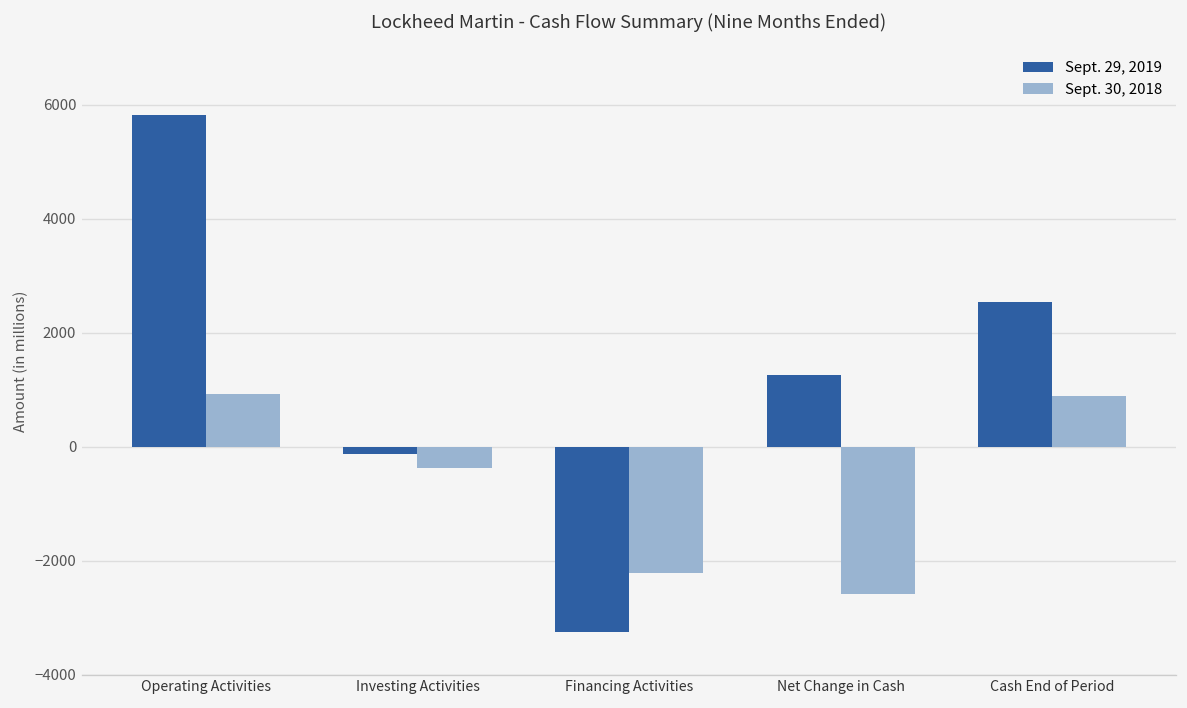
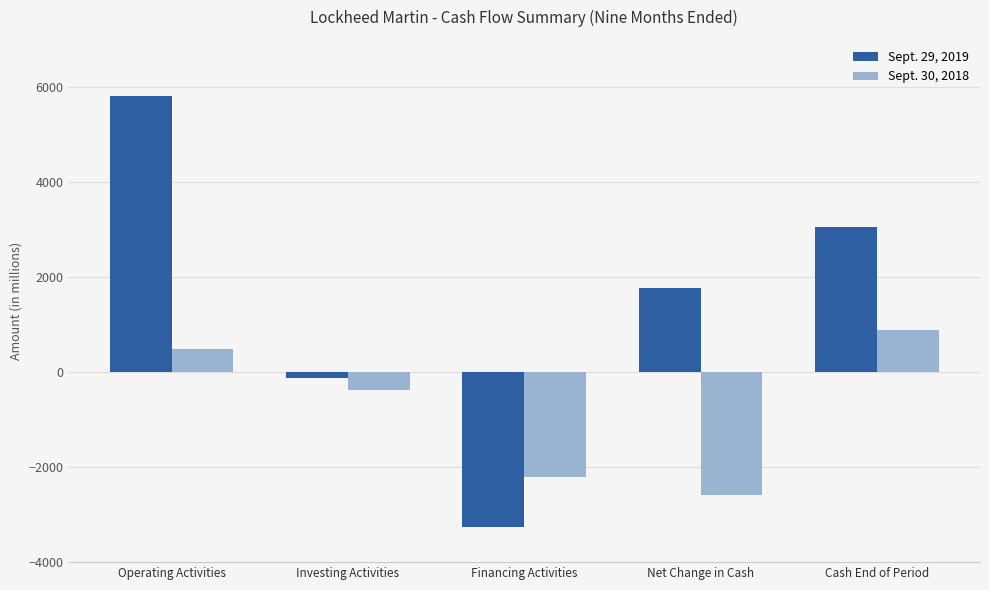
Sept. 30, 2018, Operating Activities: 900 -> 500
Sept. 29, 2019, Net Change in Cash: 1300 -> 1800
Sept. 29, 2019, Cash End of Period: 2500 -> 3100
